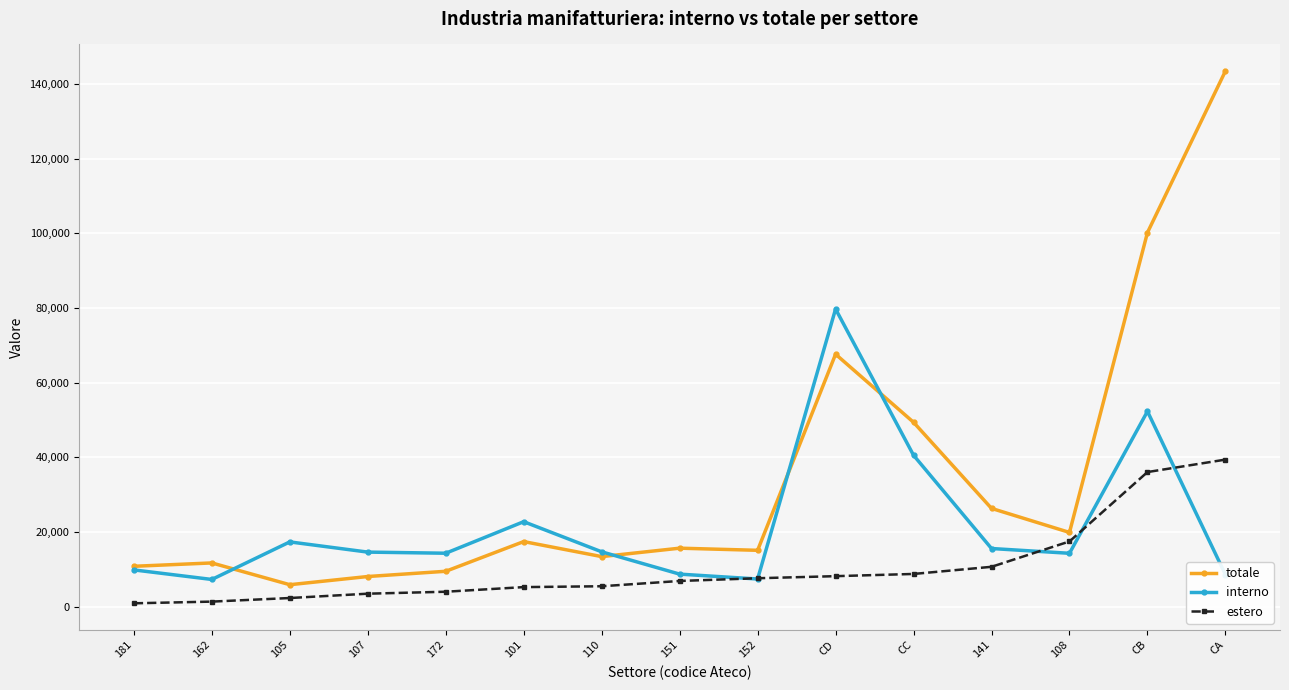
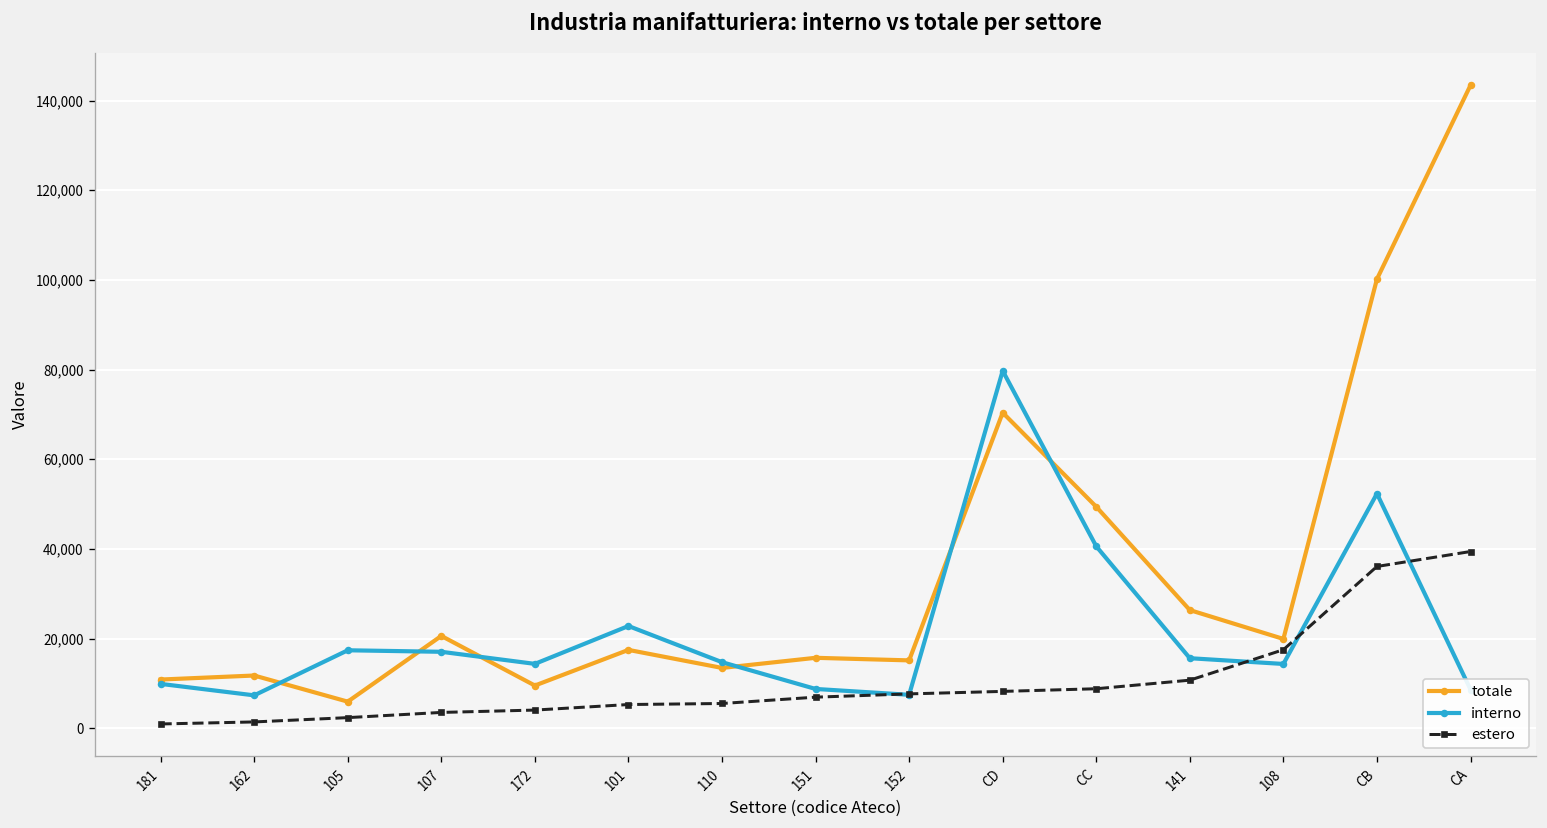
totale, 107: 8,000 -> 21,000
interno, 107: 15,000 -> 17,000
totale, CD: 68,000 -> 70,000
